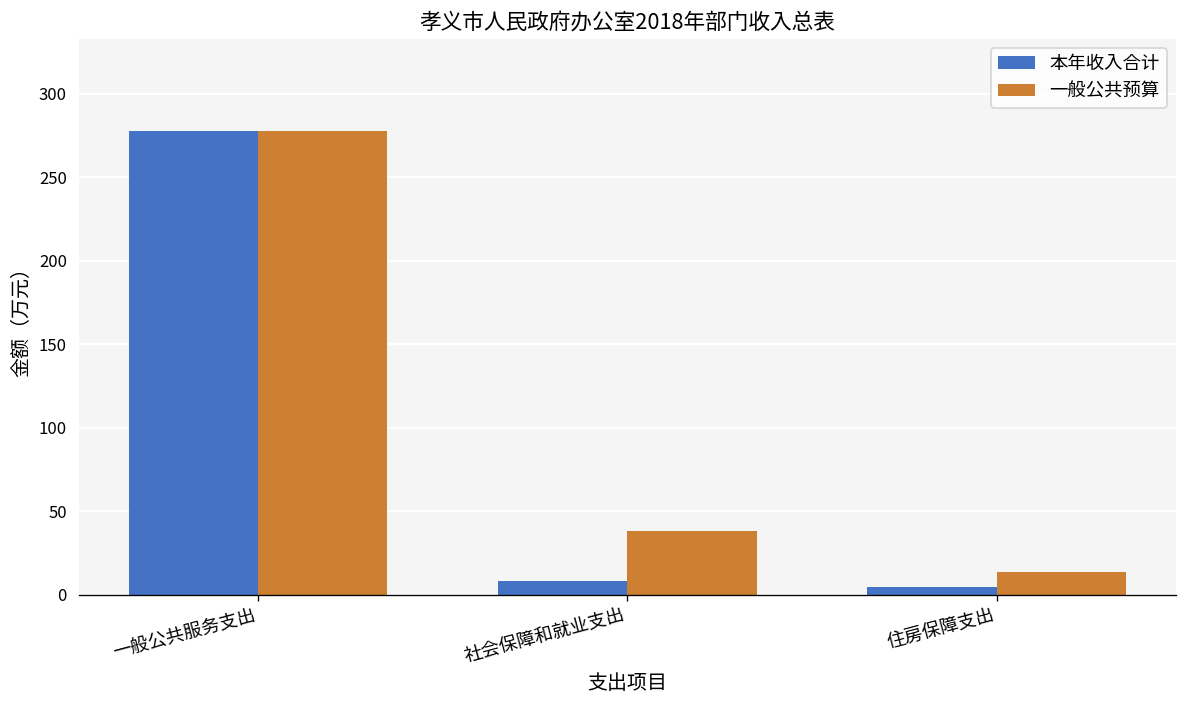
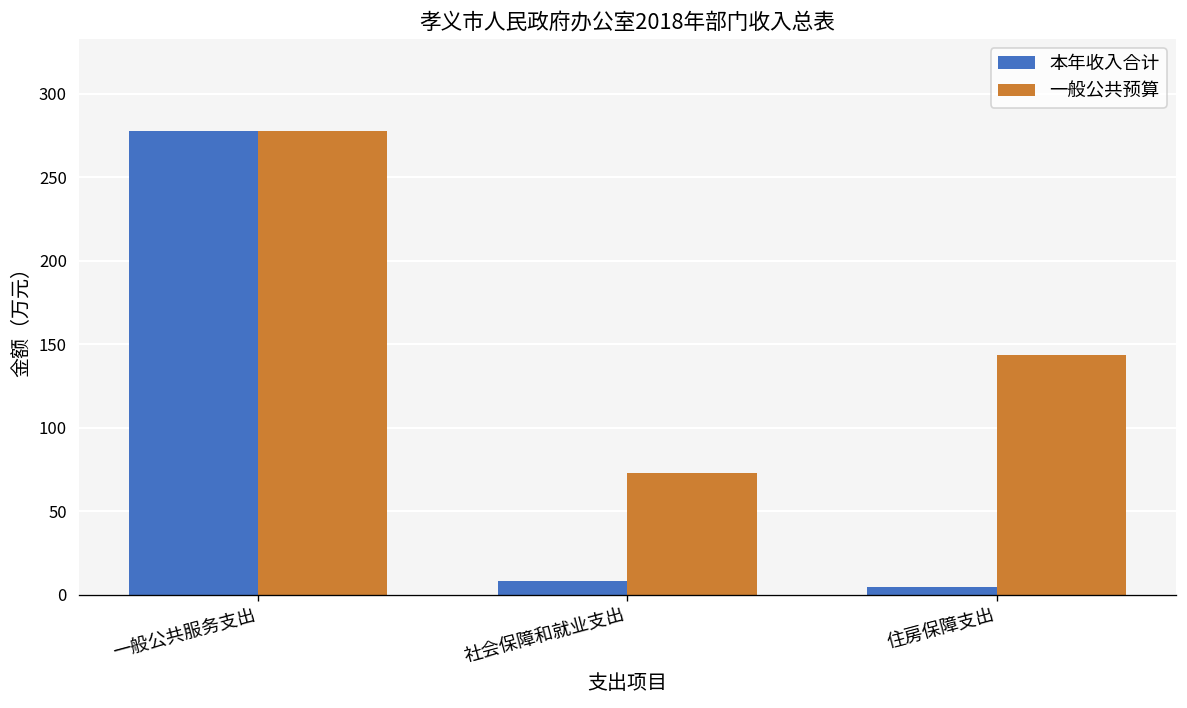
一般公共预算, 社会保障和就业支出: 38 -> 73
一般公共预算, 住房保障支出: 14 -> 144
